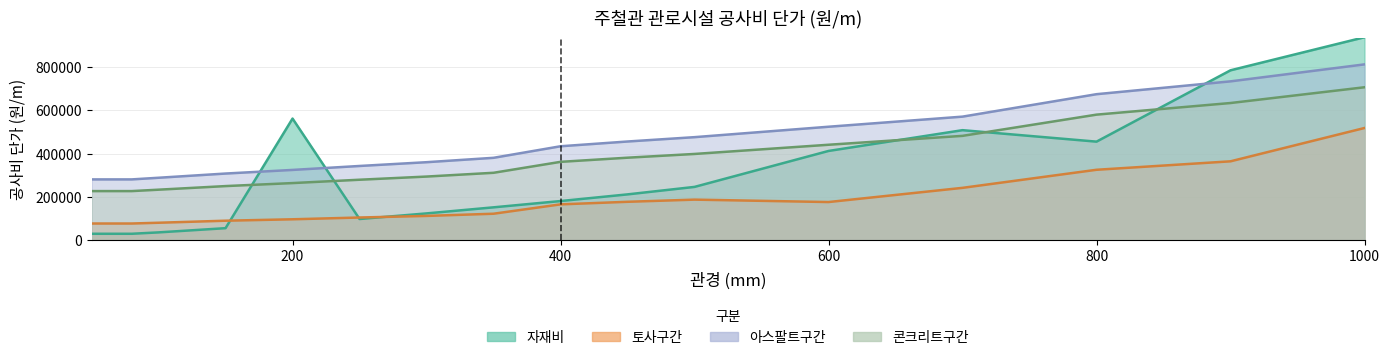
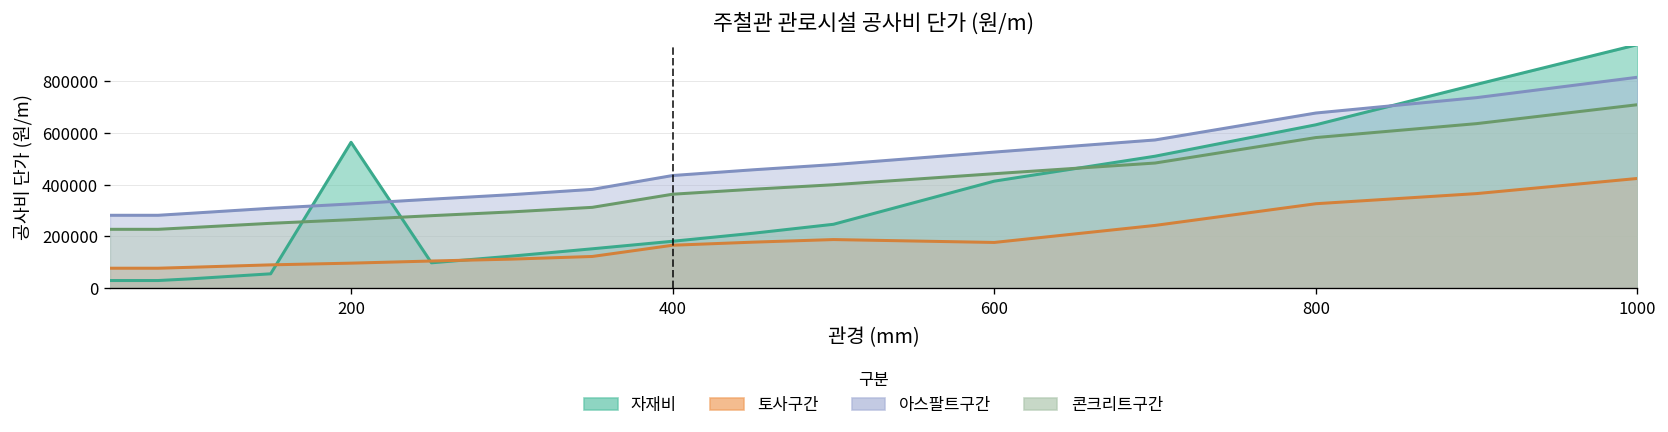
자재비, 800: 460000 -> 630000
토사구간, 1000: 520000 -> 420000
